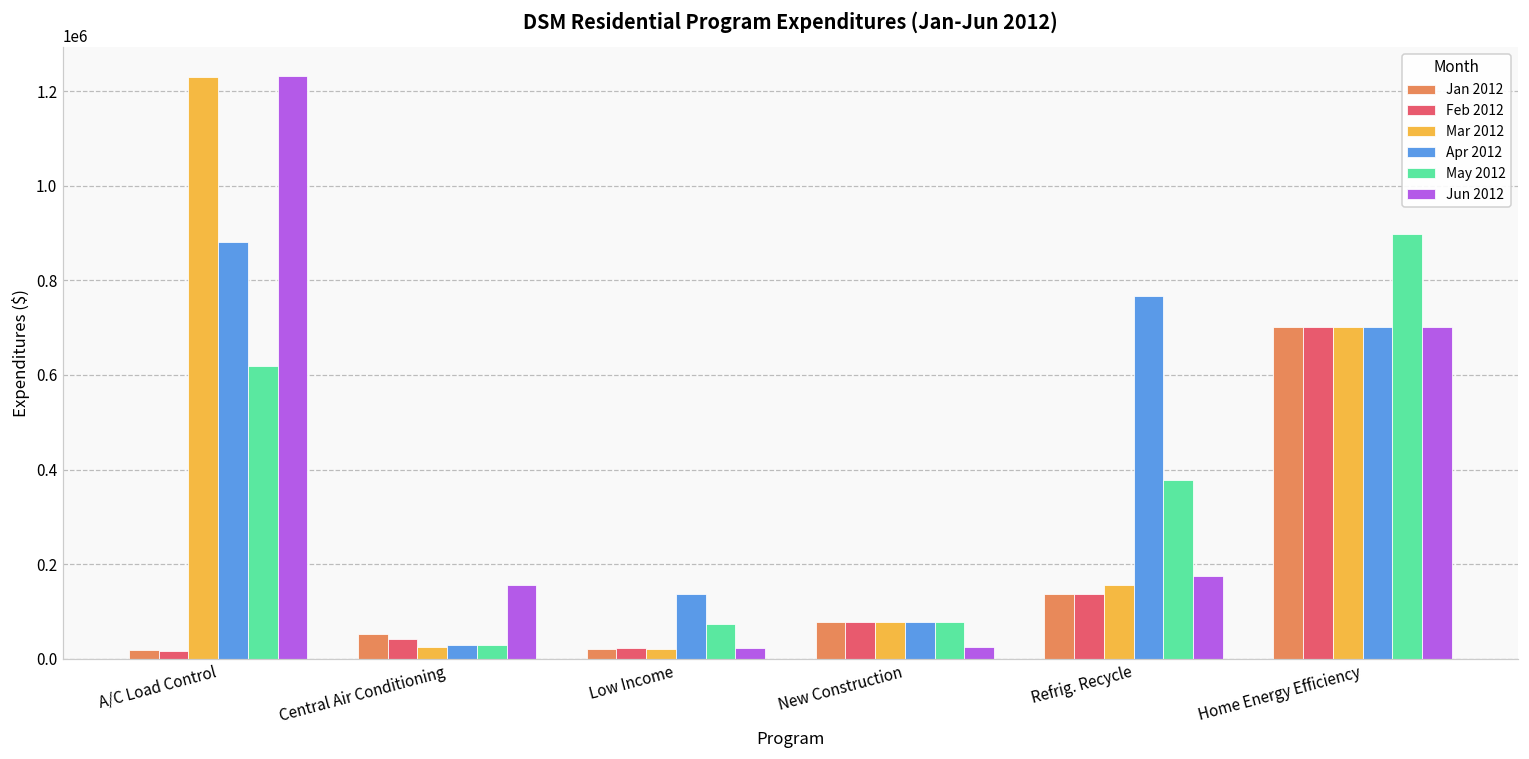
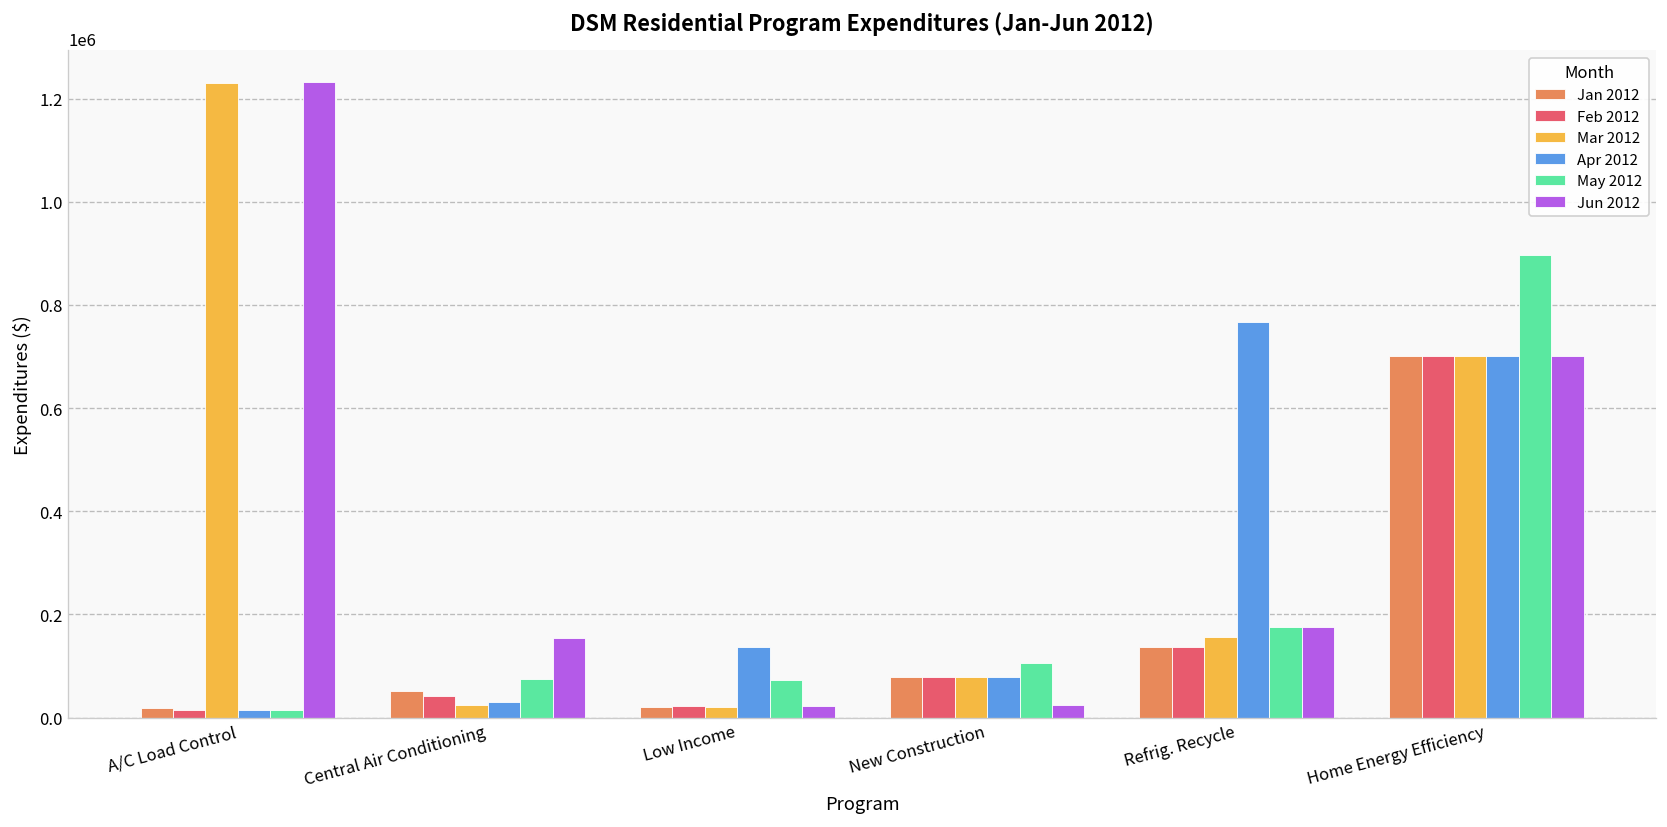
Apr 2012, A/C Load Control: 880000 -> 20000
May 2012, A/C Load Control: 620000 -> 20000
May 2012, Central Air Conditioning: 30000 -> 80000
May 2012, New Construction: 80000 -> 110000
May 2012, Refrig. Recycle: 380000 -> 170000
